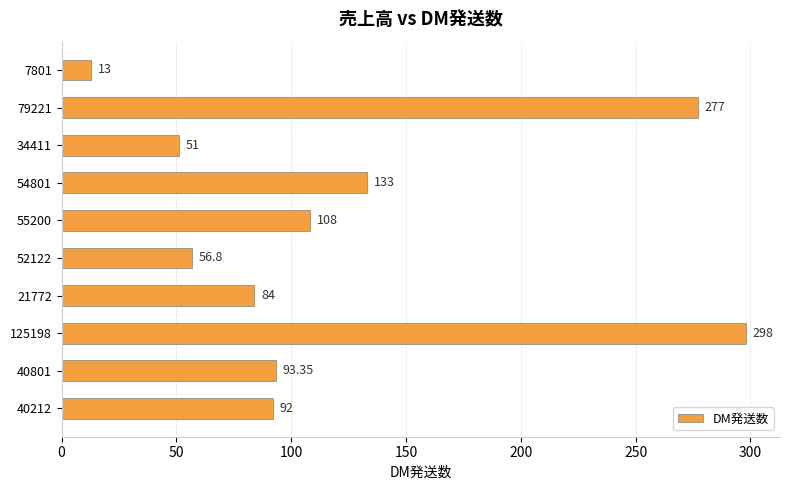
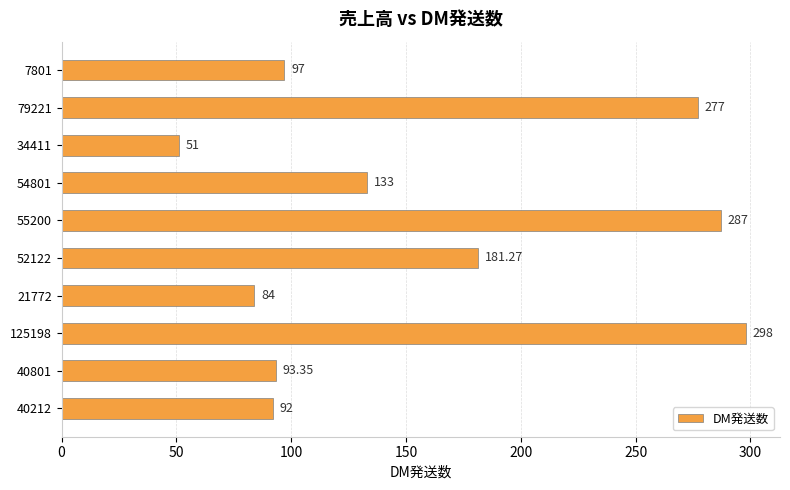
7801: 13 -> 97
55200: 108 -> 287
52122: 56.8 -> 181.27
